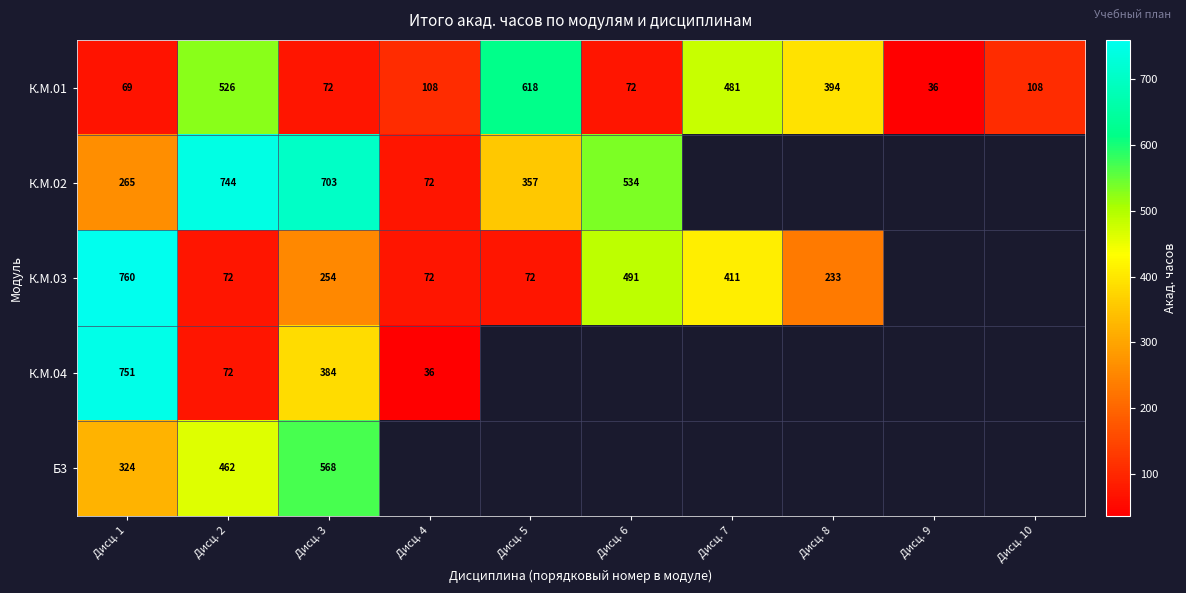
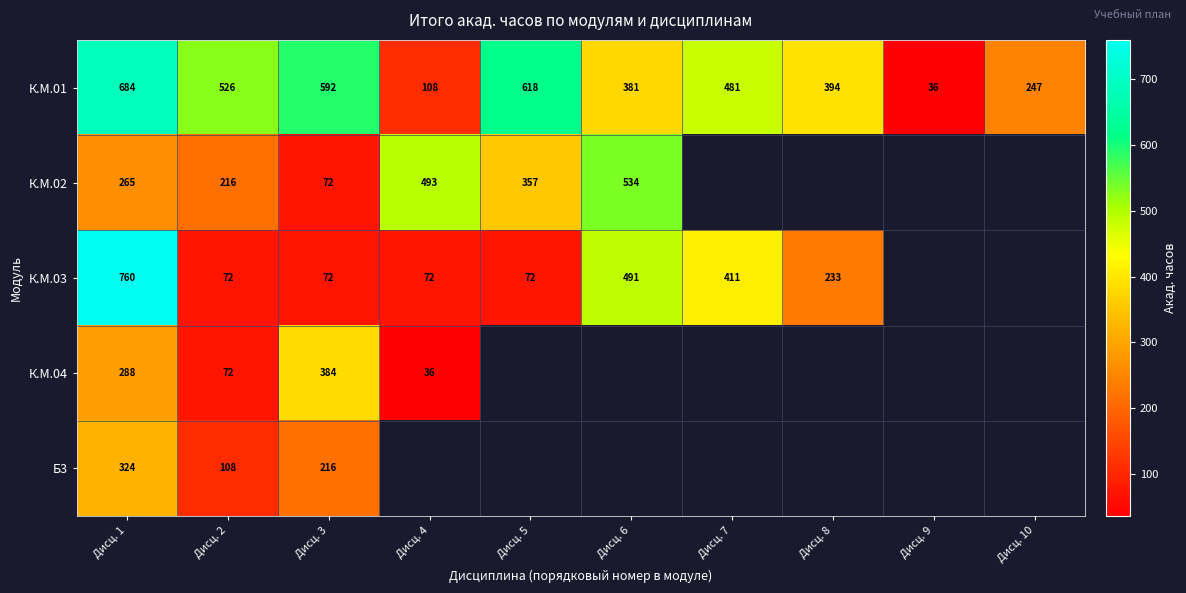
К.М.01, Дисц. 1: 69 -> 684
К.М.01, Дисц. 3: 72 -> 592
К.М.01, Дисц. 6: 72 -> 381
К.М.01, Дисц. 10: 108 -> 247
К.М.02, Дисц. 2: 744 -> 216
К.М.02, Дисц. 3: 703 -> 72
К.М.02, Дисц. 4: 72 -> 493
К.М.03, Дисц. 3: 254 -> 72
К.М.04, Дисц. 1: 751 -> 288
Б3, Дисц. 2: 462 -> 108
Б3, Дисц. 3: 568 -> 216
